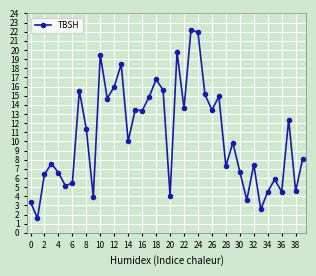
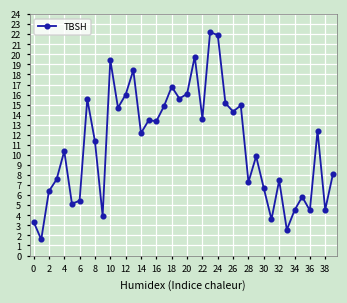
4: 7 -> 10
14: 10 -> 12
20: 4 -> 16
26: 13 -> 14
